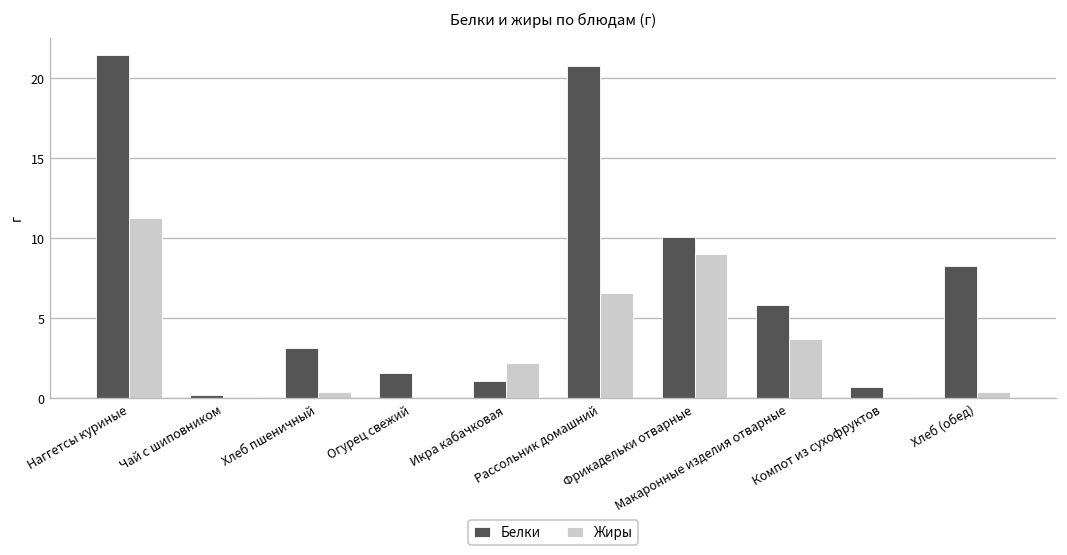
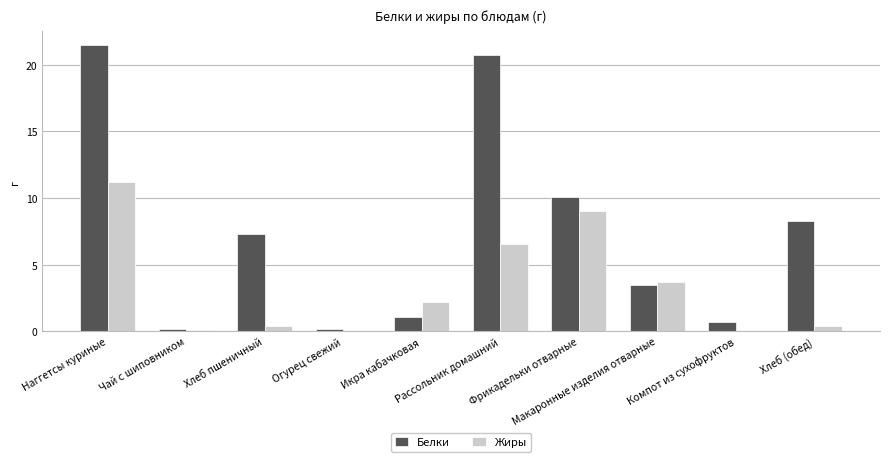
Белки, Хлеб пшеничный: 3.2 -> 7.3
Белки, Огурец свежий: 1.6 -> 0.1
Белки, Макаронные изделия отварные: 5.9 -> 3.5
